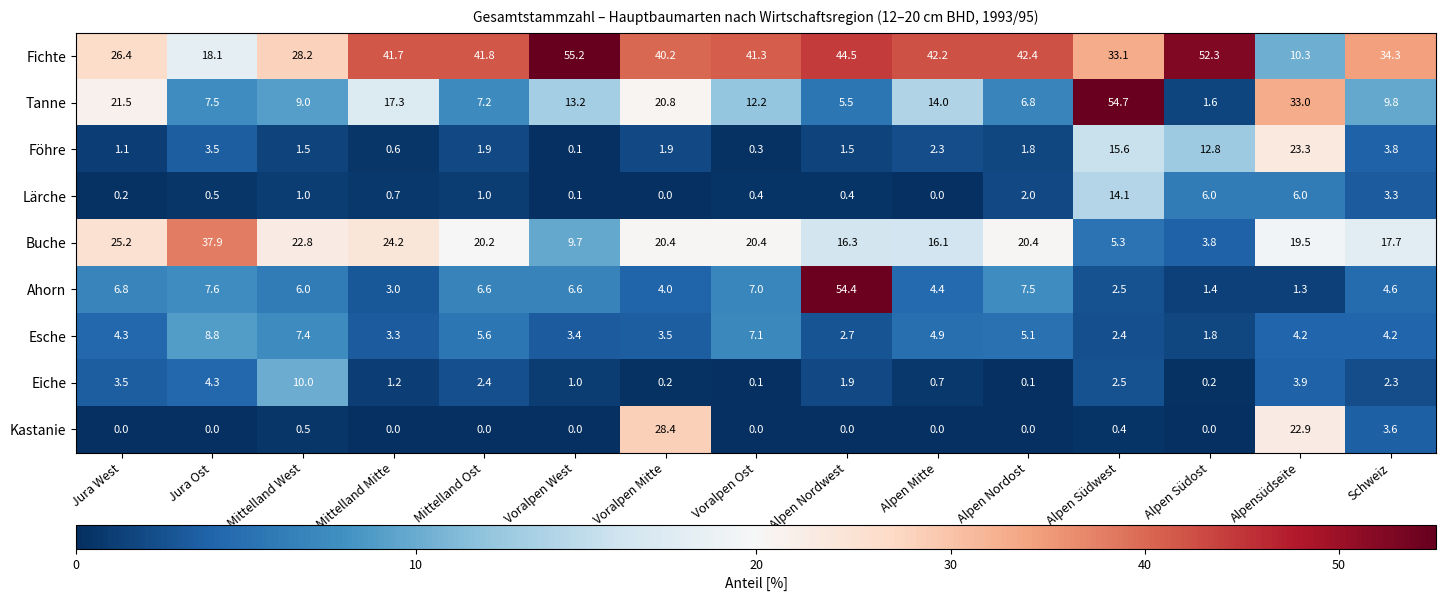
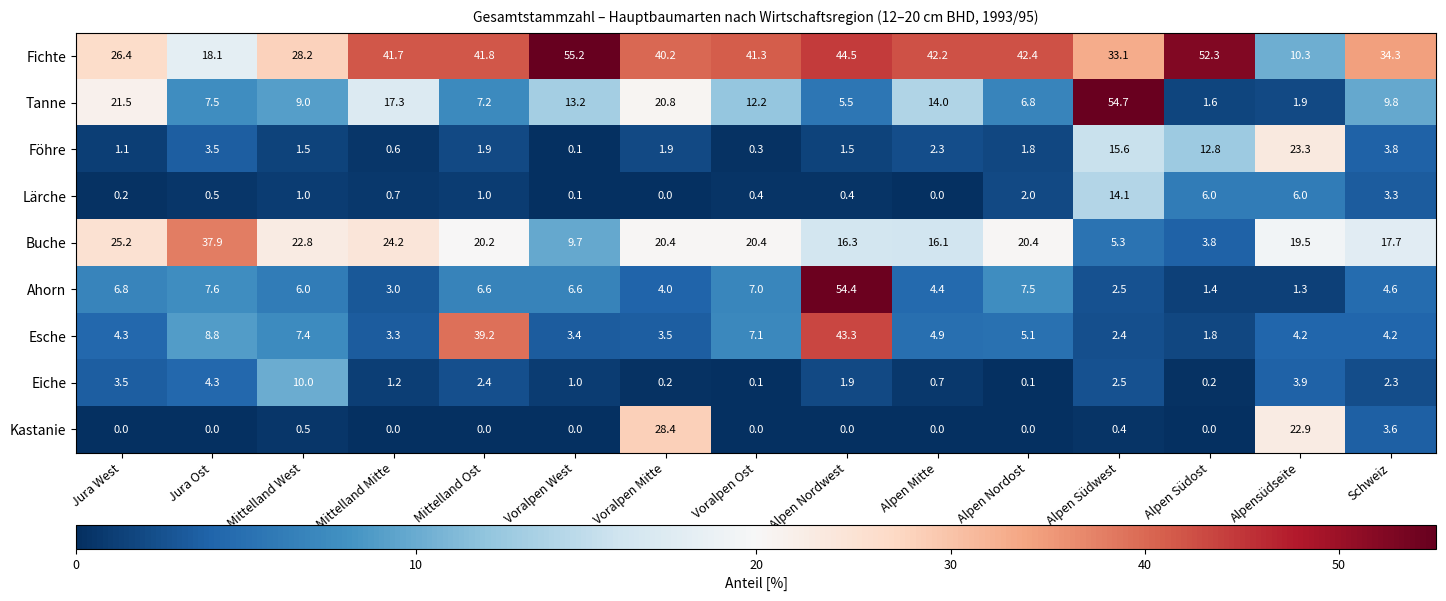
Tanne, Alpensüdseite: 33.0 -> 1.9
Esche, Mittelland Ost: 5.6 -> 39.2
Esche, Alpen Nordwest: 2.7 -> 43.3
